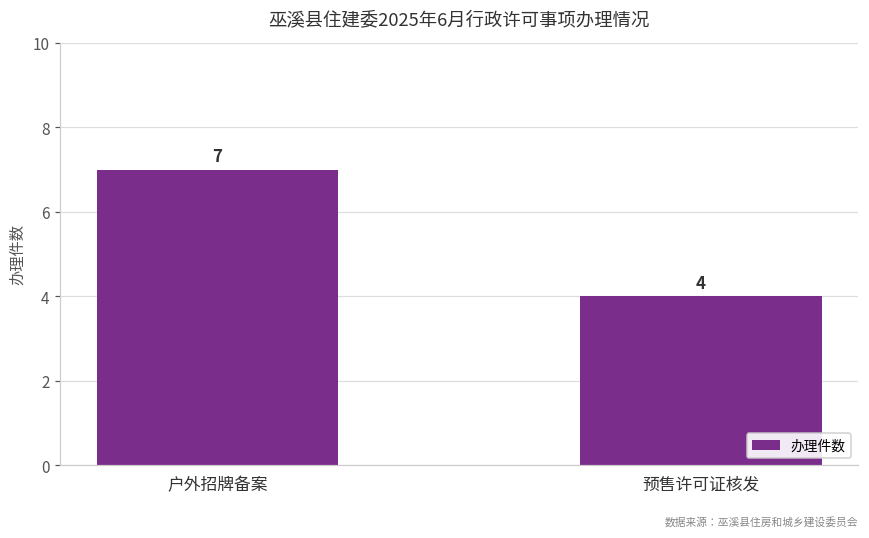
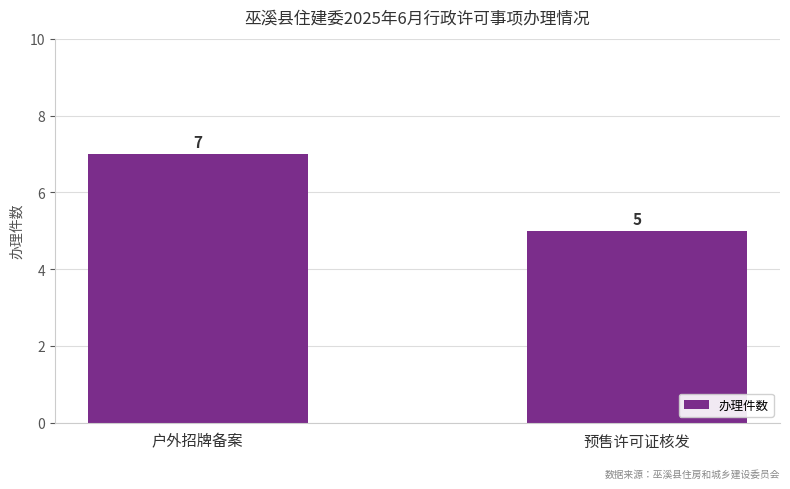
预售许可证核发: 4 -> 5
